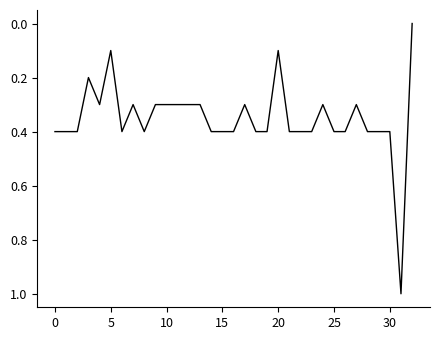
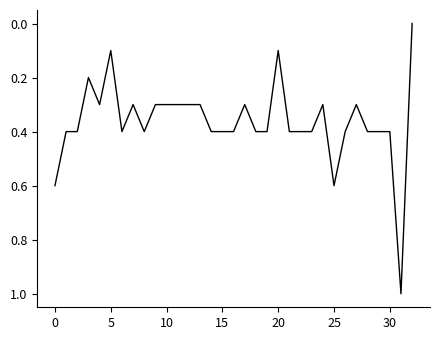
0: 0.40 -> 0.60
25: 0.40 -> 0.60
